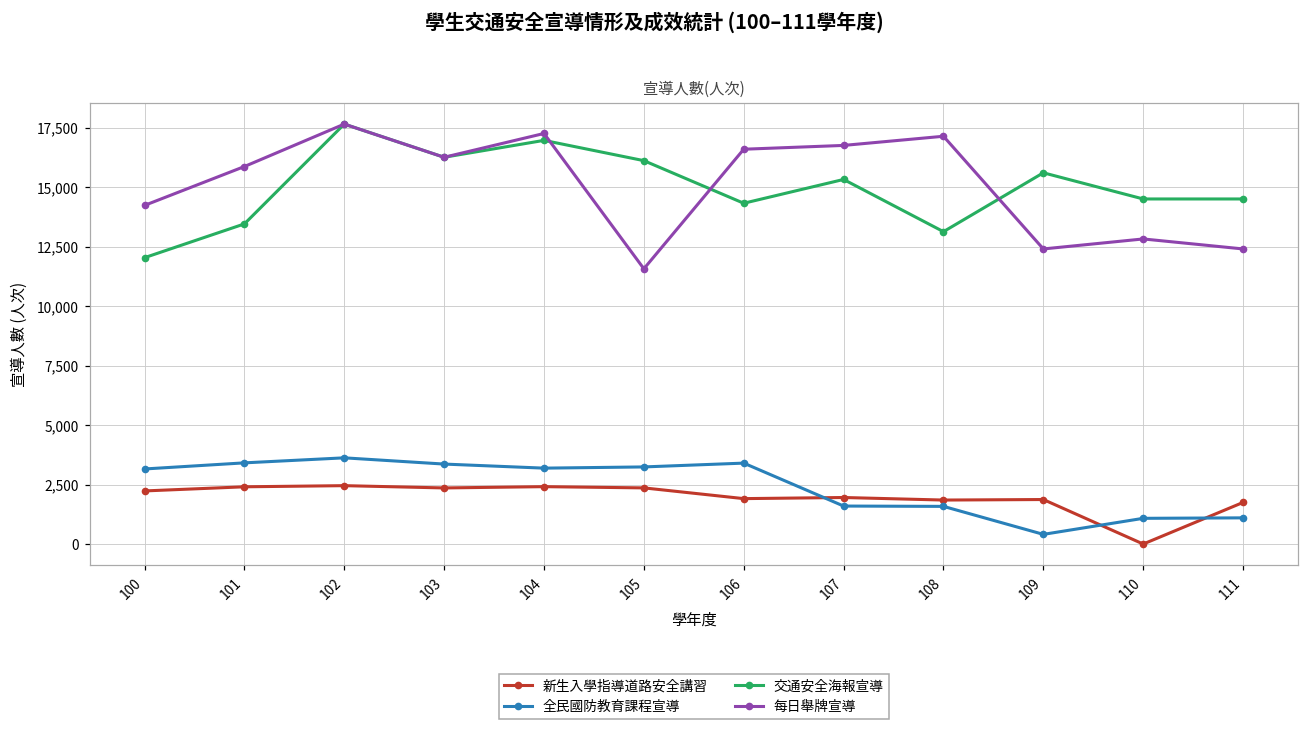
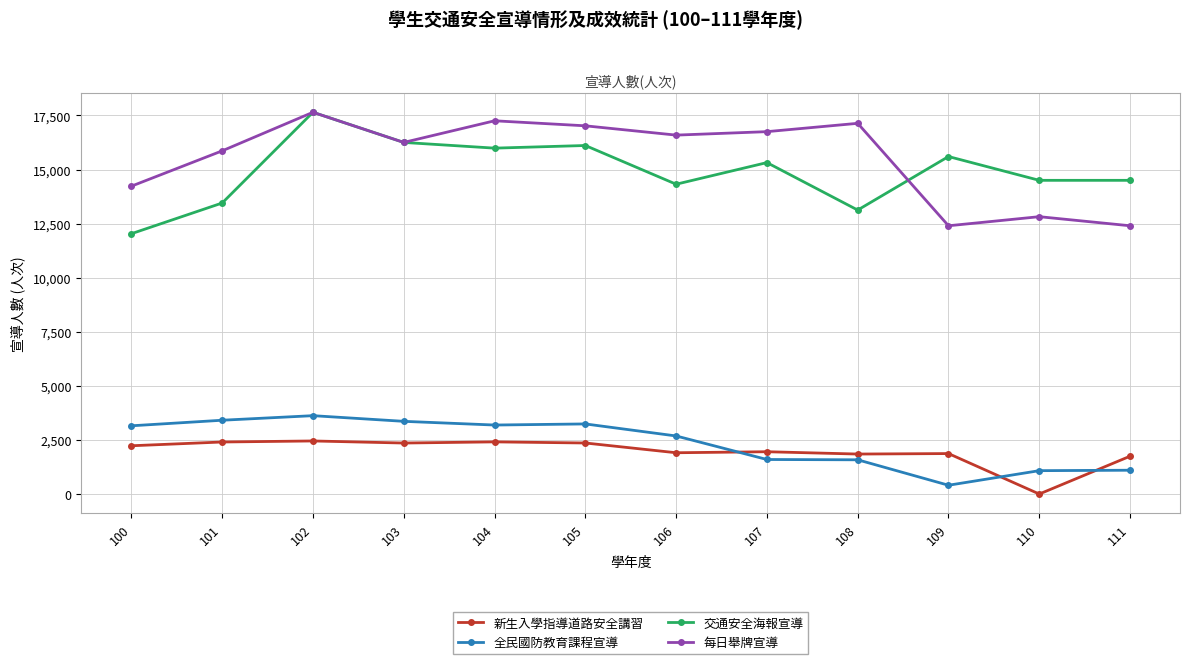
交通安全海報宣導, 104: 17,000 -> 16,000
每日舉牌宣導, 105: 11,600 -> 17,000
全民國防教育課程宣導, 106: 3,400 -> 2,700
